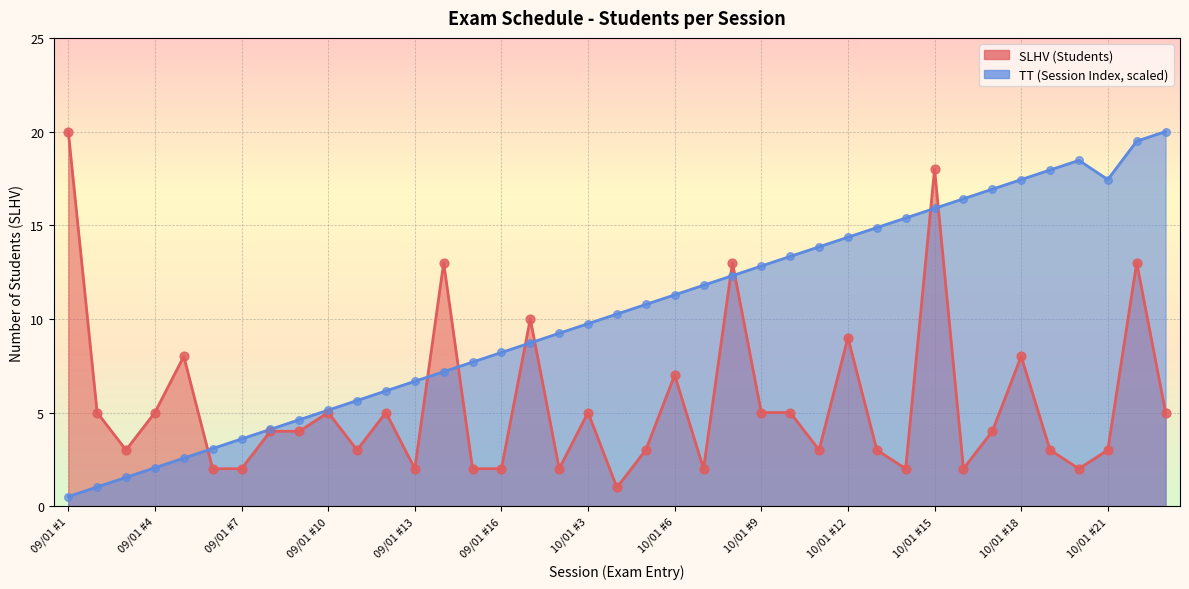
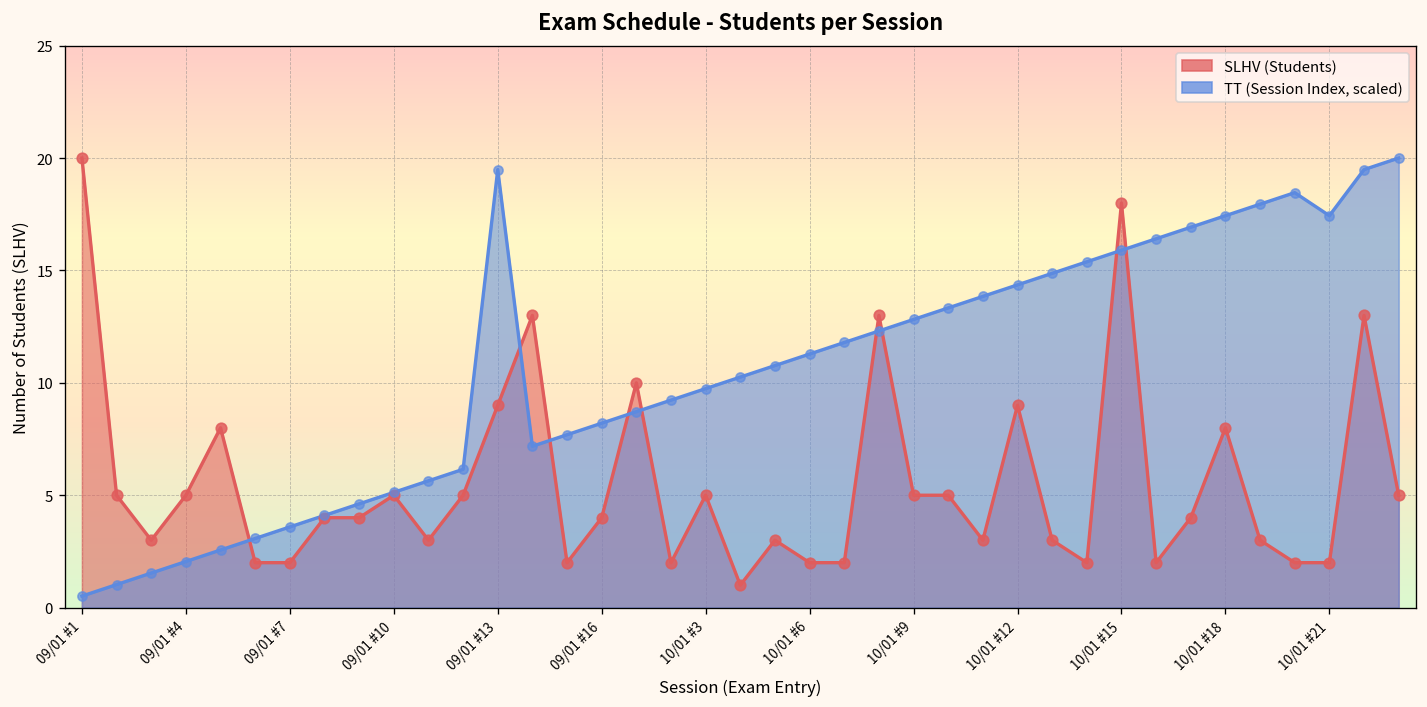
SLHV (Students), 09/01 #13: 2 -> 9
TT (Session Index, scaled), 09/01 #13: 6.7 -> 19.5
SLHV (Students), 09/01 #16: 2 -> 4
SLHV (Students), 10/01 #6: 7 -> 2
SLHV (Students), 10/01 #21: 3 -> 2
